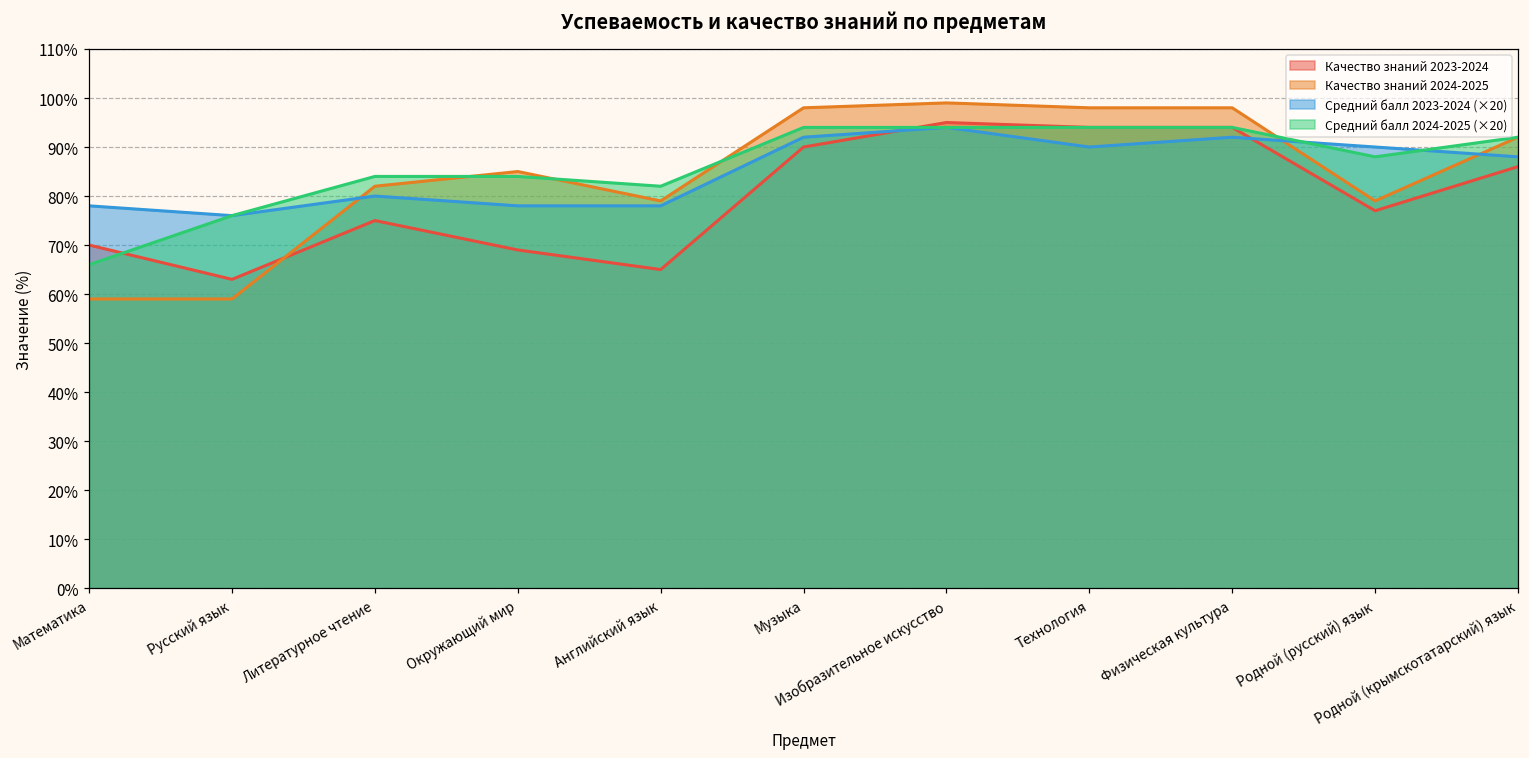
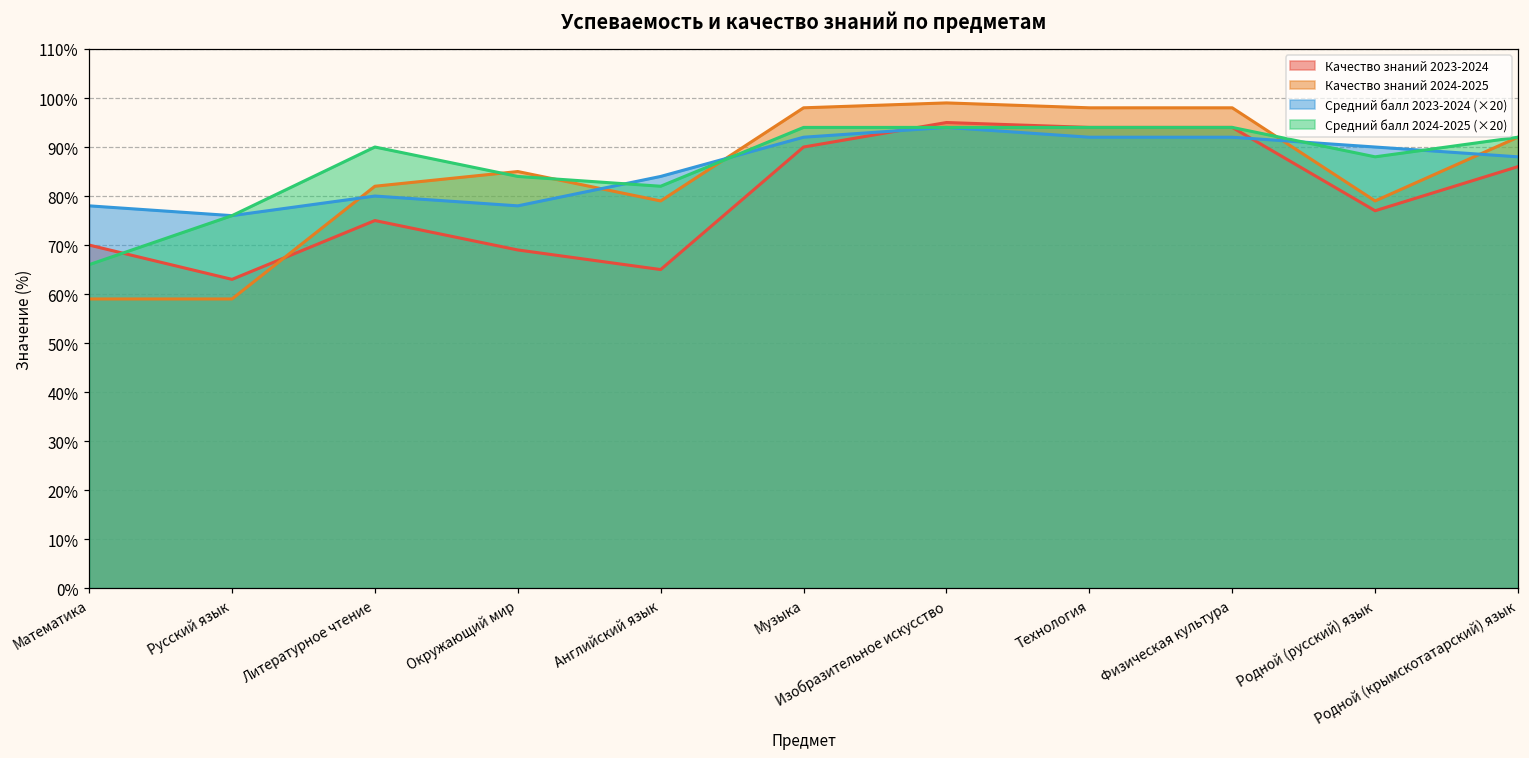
Средний балл 2024-2025 (×20), Литературное чтение: 84% -> 90%
Средний балл 2023-2024 (×20), Английский язык: 78% -> 84%
Средний балл 2023-2024 (×20), Технология: 90% -> 92%
